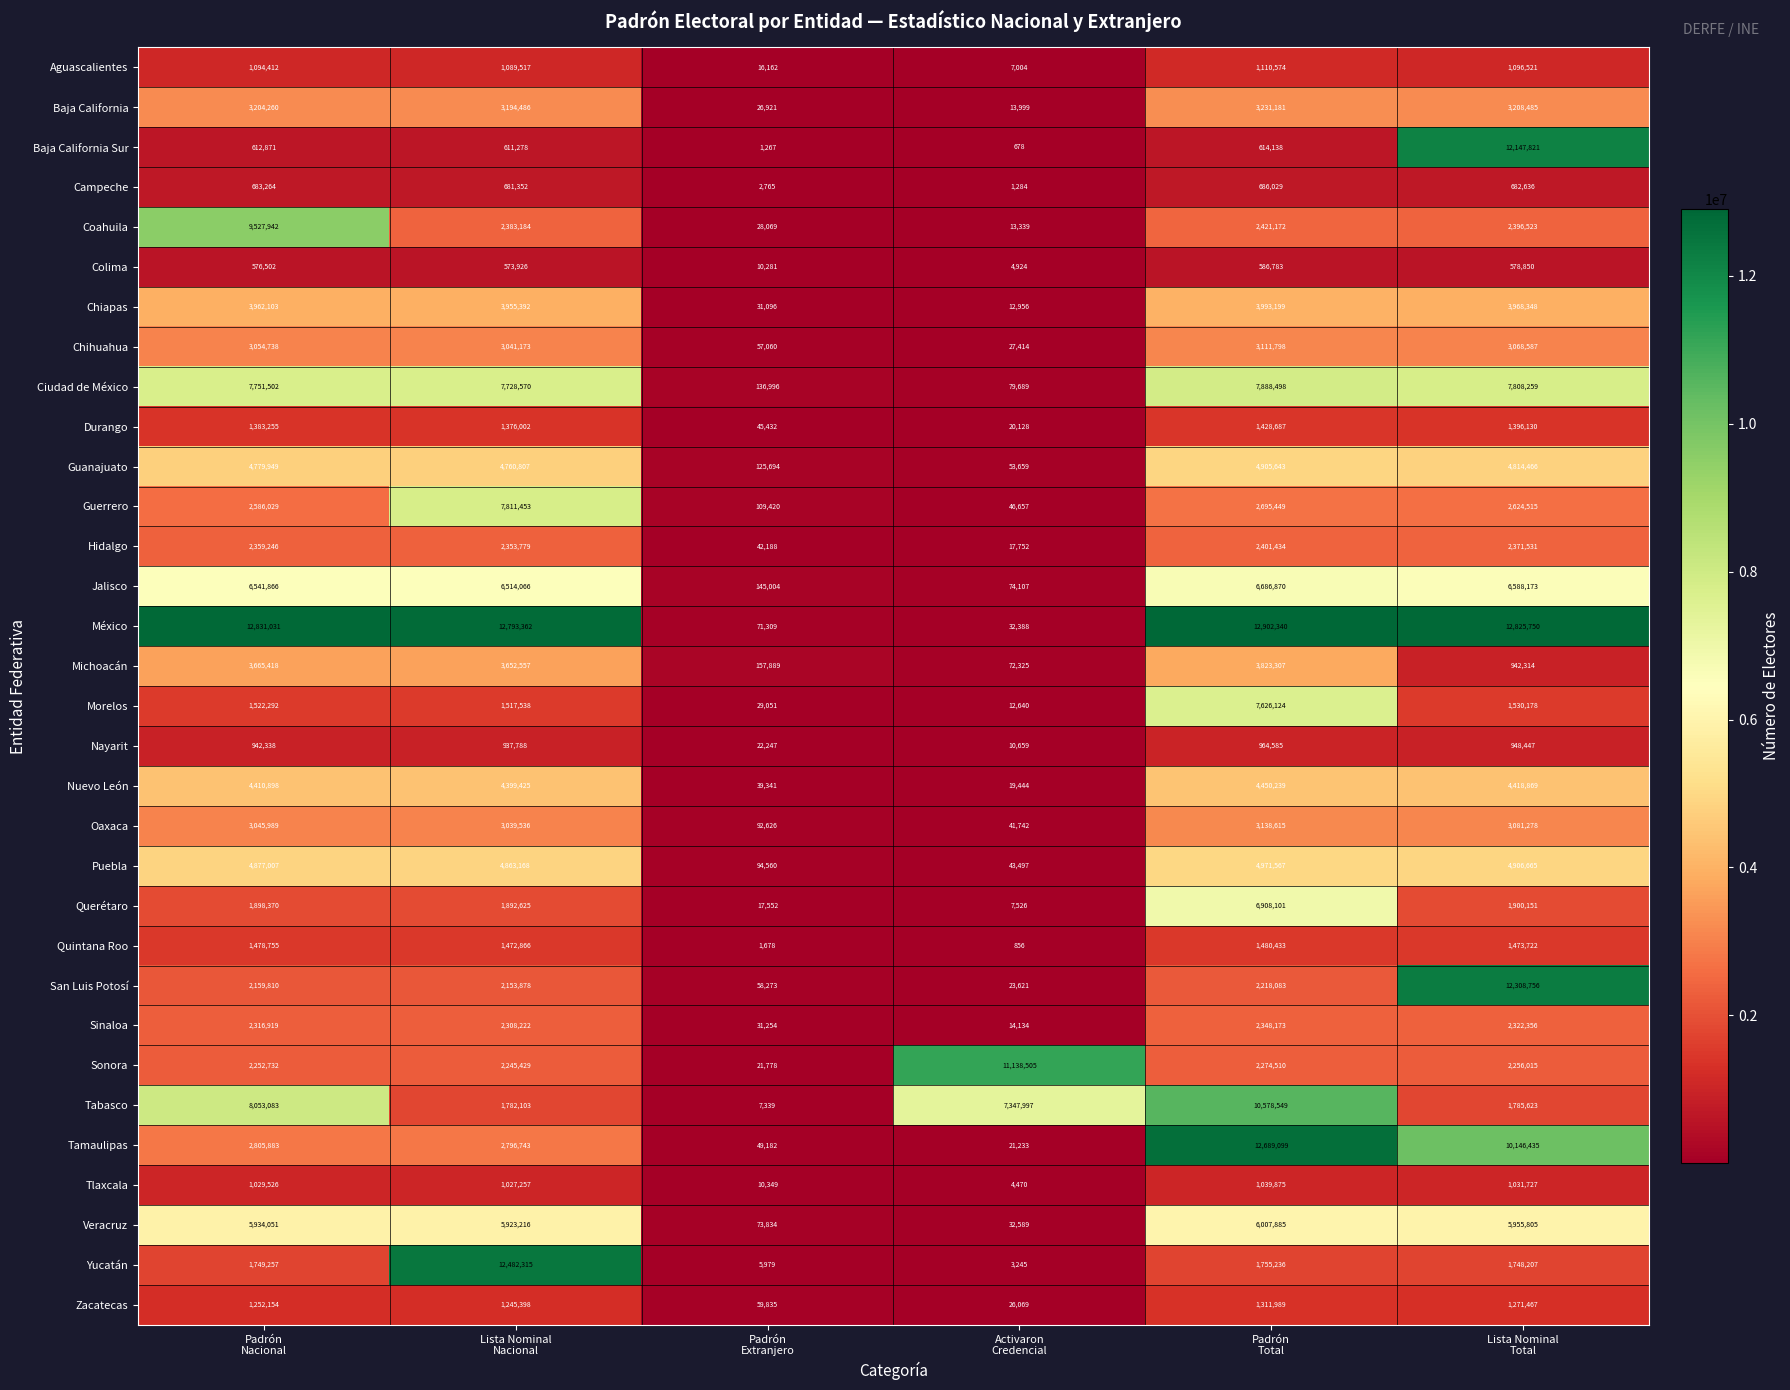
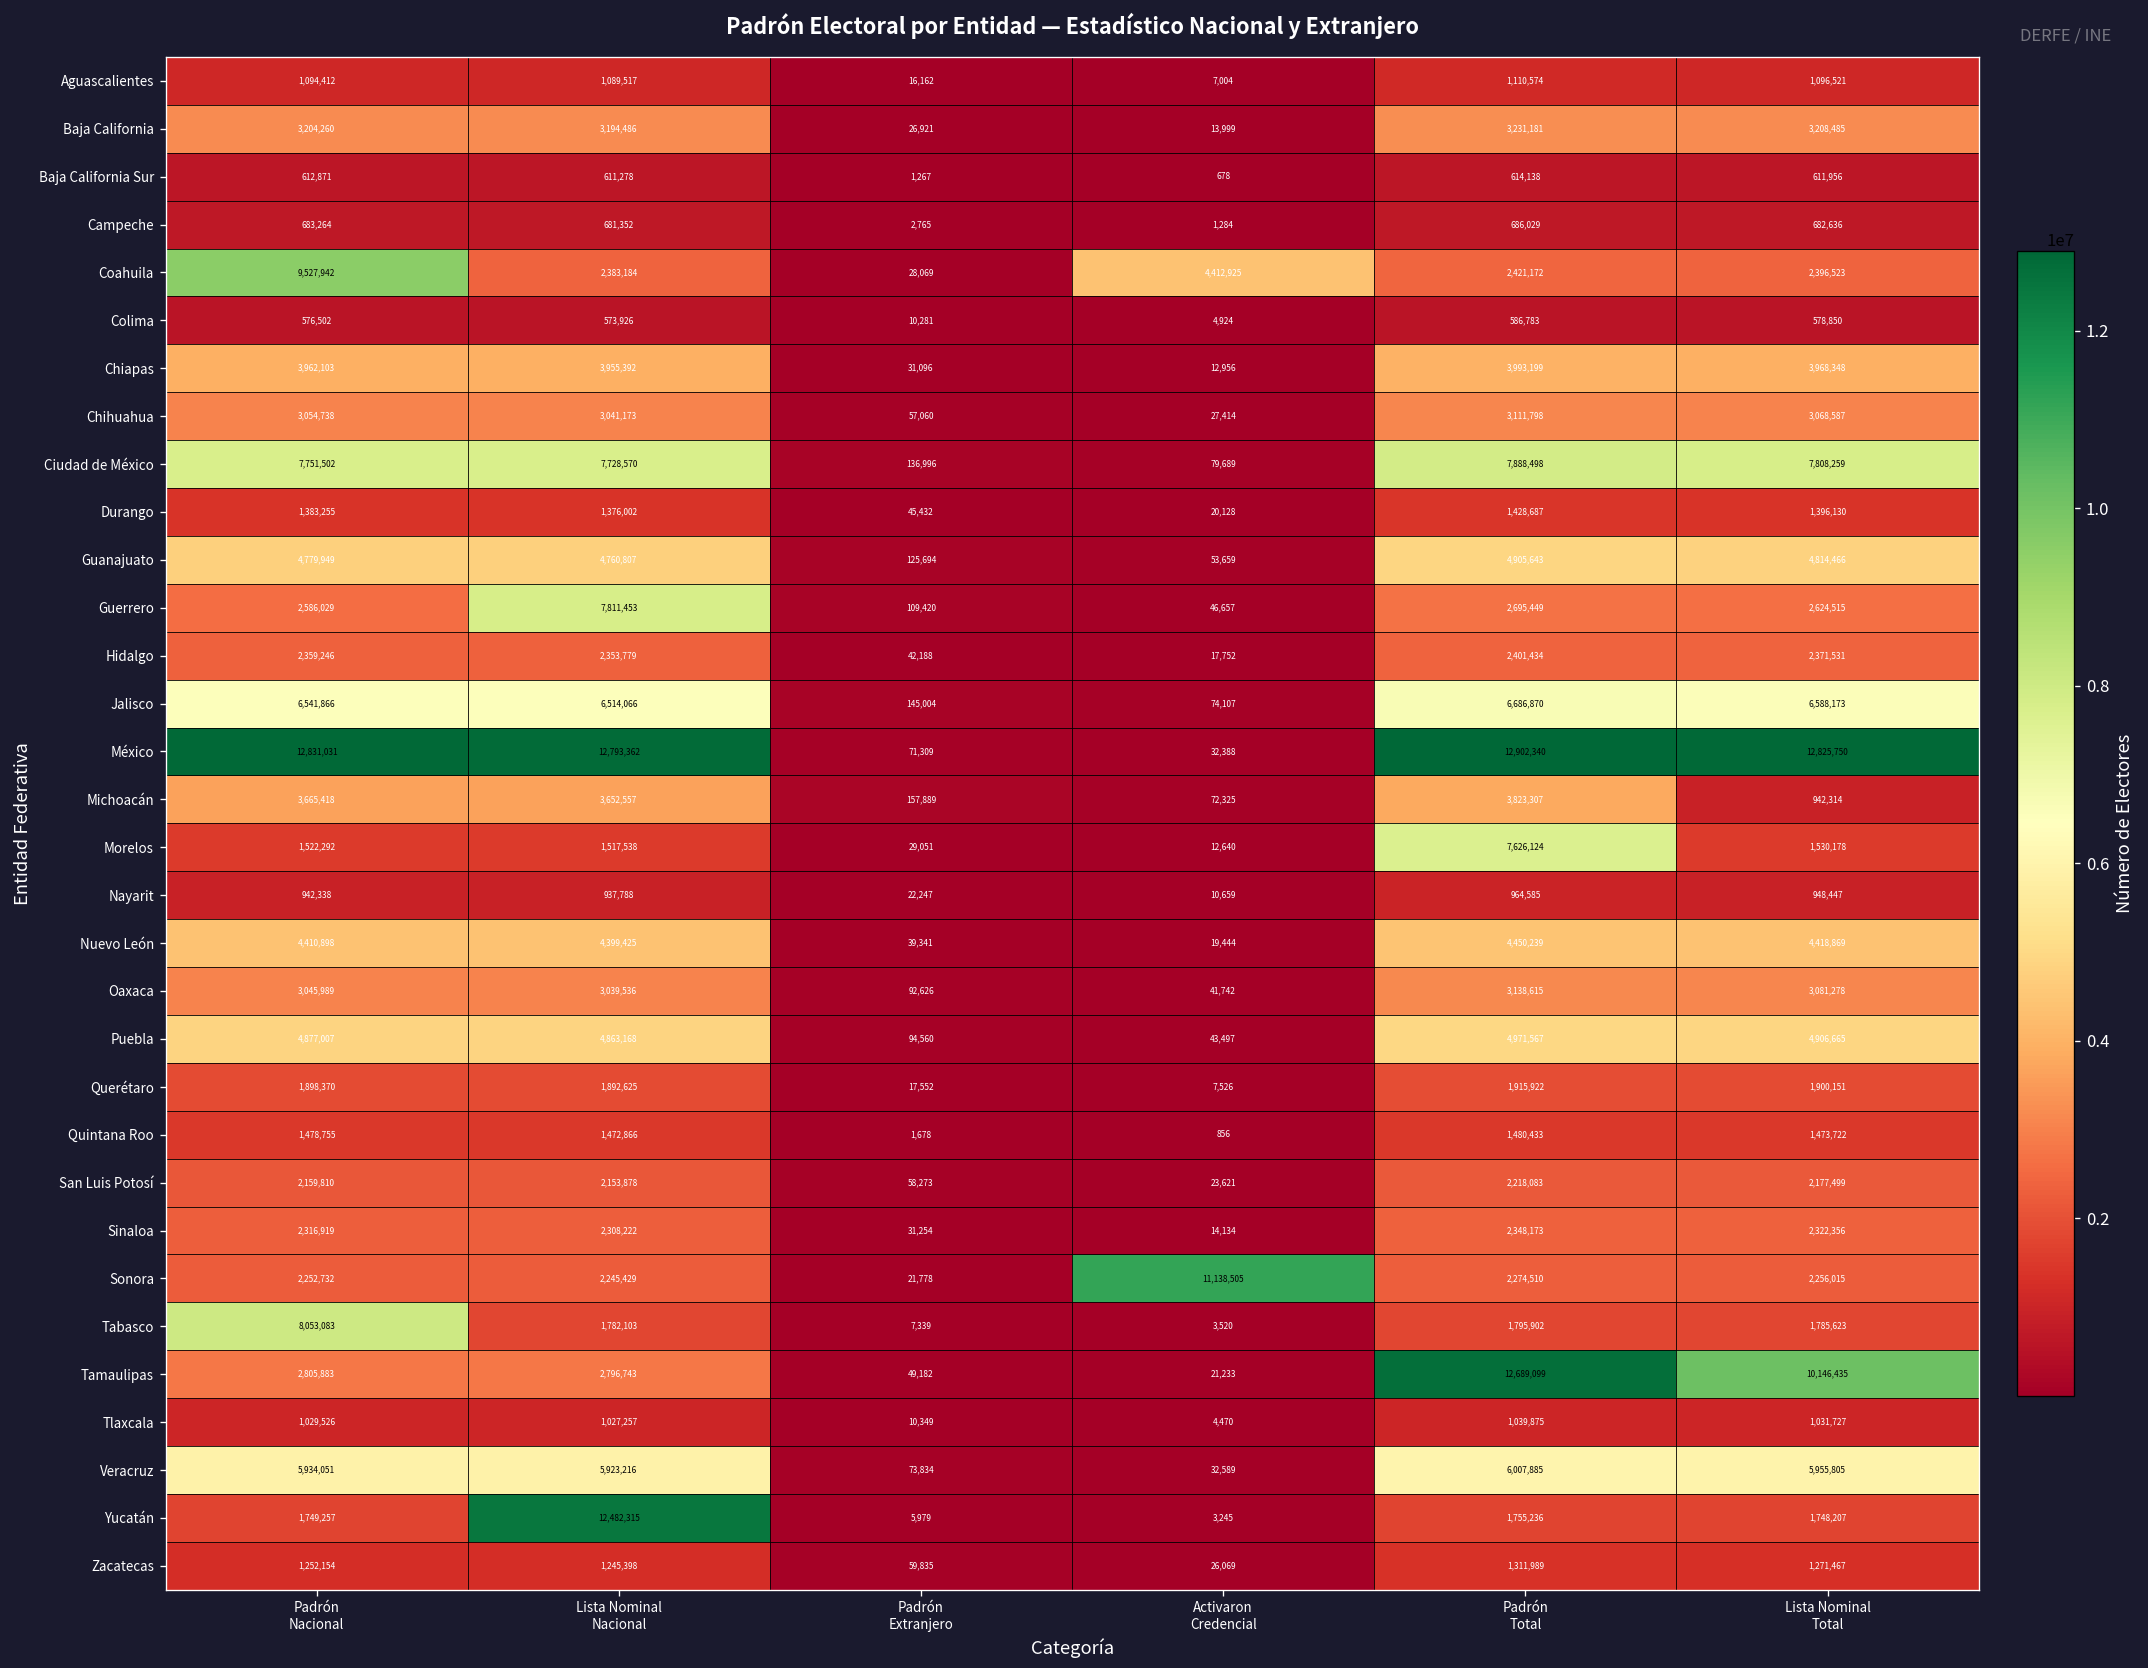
Baja California Sur, Lista Nominal Total: 12,147,821 -> 611,956
Coahuila, Activaron Credencial: 13,339 -> 4,412,925
Querétaro, Padrón Total: 6,908,101 -> 1,915,922
San Luis Potosí, Lista Nominal Total: 12,308,756 -> 2,177,499
Tabasco, Activaron Credencial: 7,347,997 -> 3,520
Tabasco, Padrón Total: 10,578,549 -> 1,795,902
